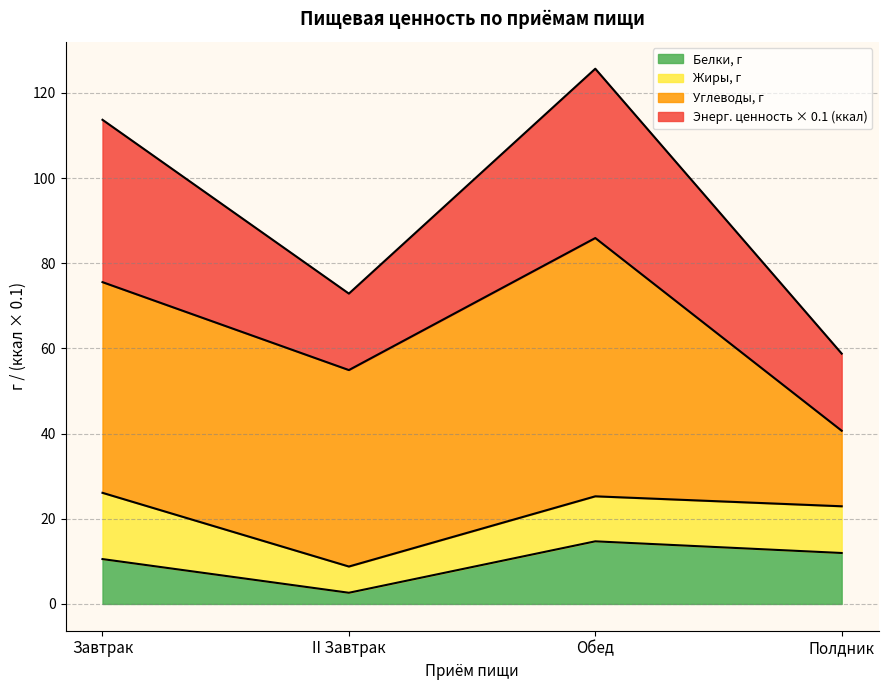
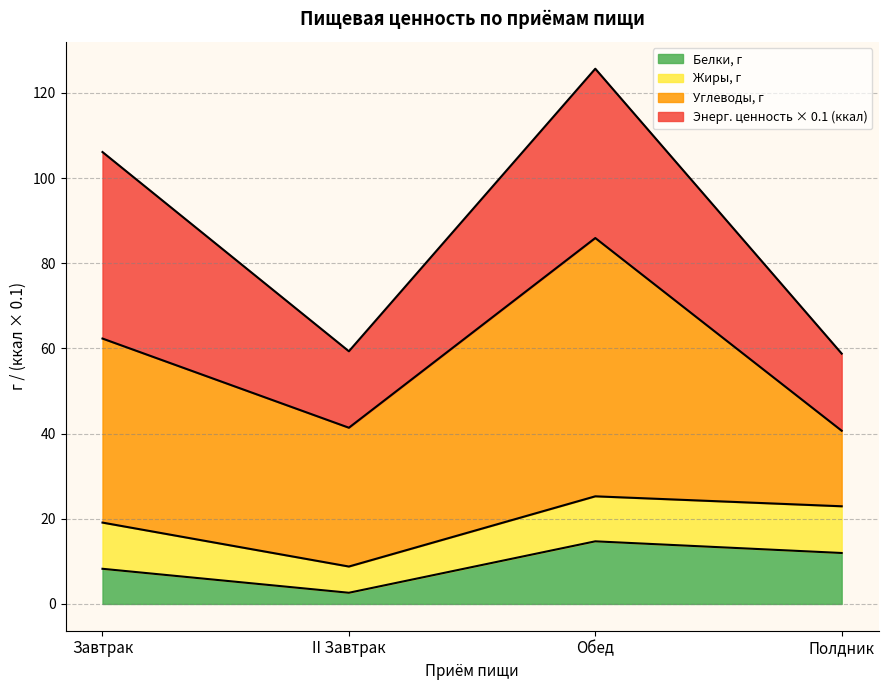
Белки, г, Завтрак: 11 -> 8
Жиры, г, Завтрак: 16 -> 11
Углеводы, г, Завтрак: 49 -> 43
Энерг. ценность × 0.1 (ккал), Завтрак: 38 -> 44
Углеводы, г, II Завтрак: 46 -> 33
